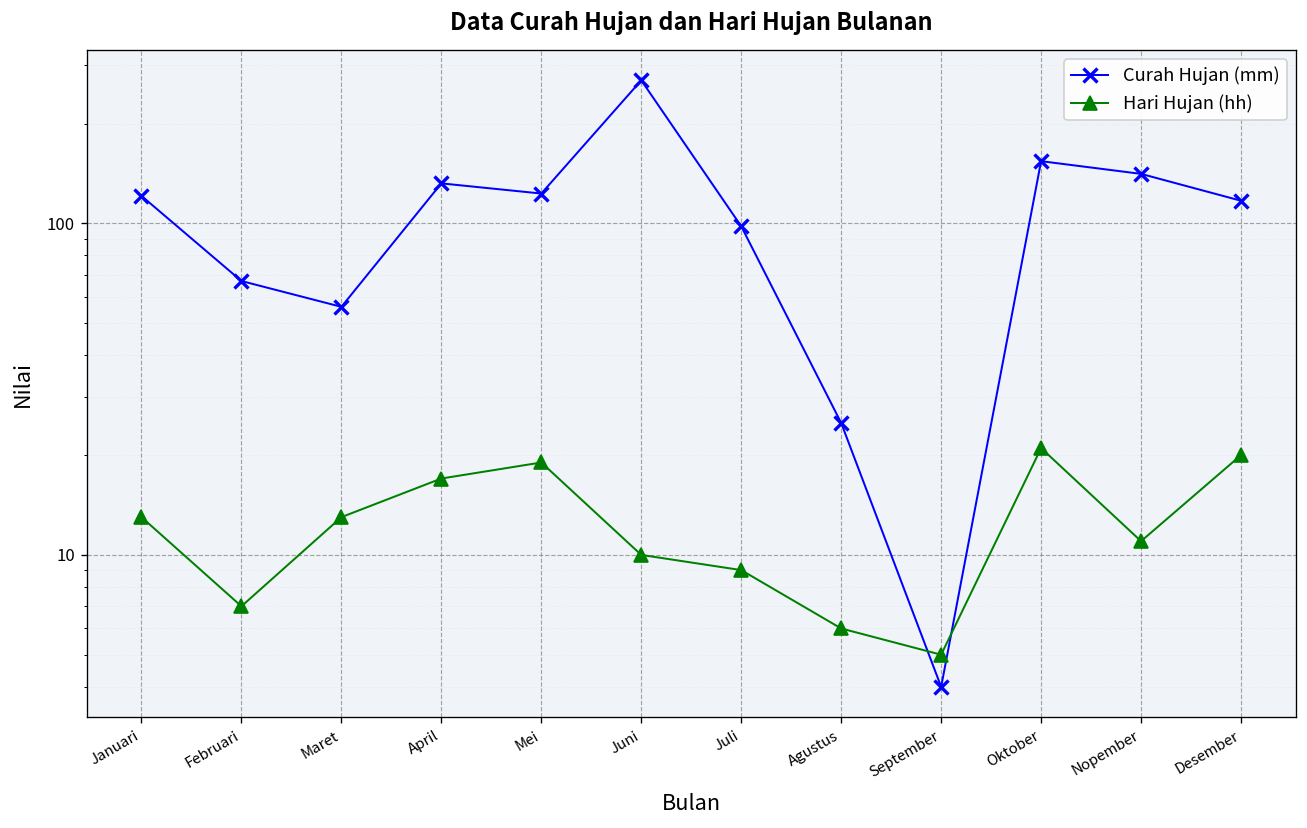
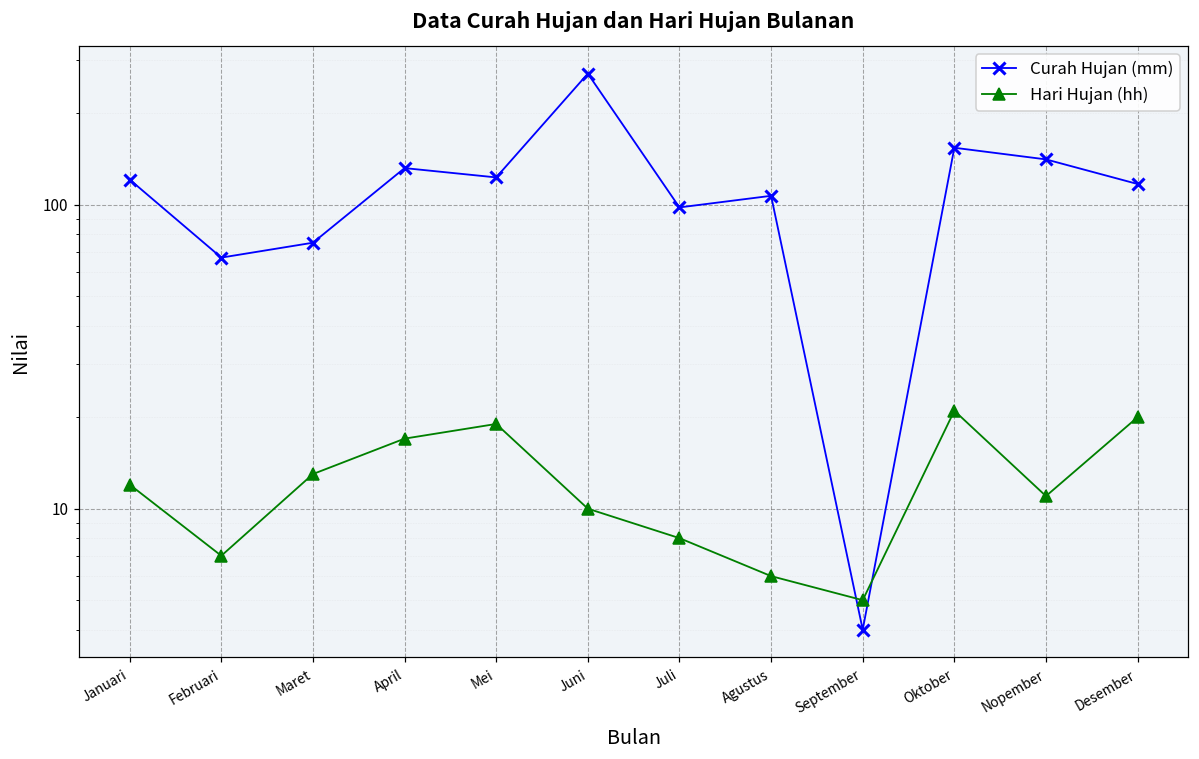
Hari Hujan (hh), Januari: 13 -> 12
Curah Hujan (mm), Maret: 56 -> 75
Hari Hujan (hh), Juli: 9 -> 8
Curah Hujan (mm), Agustus: 25 -> 107
